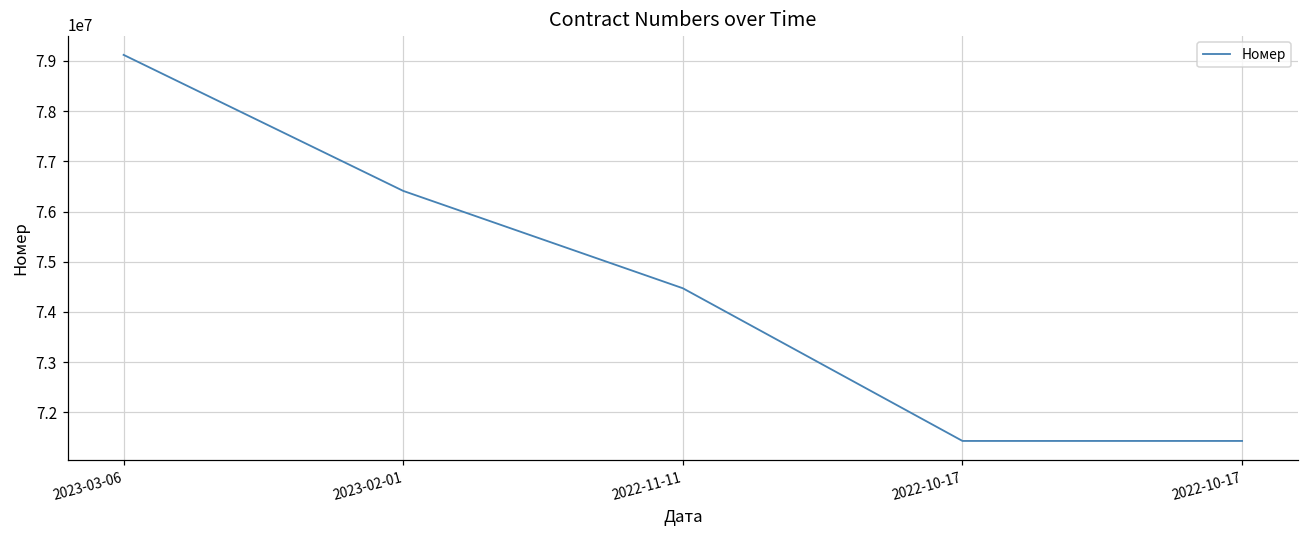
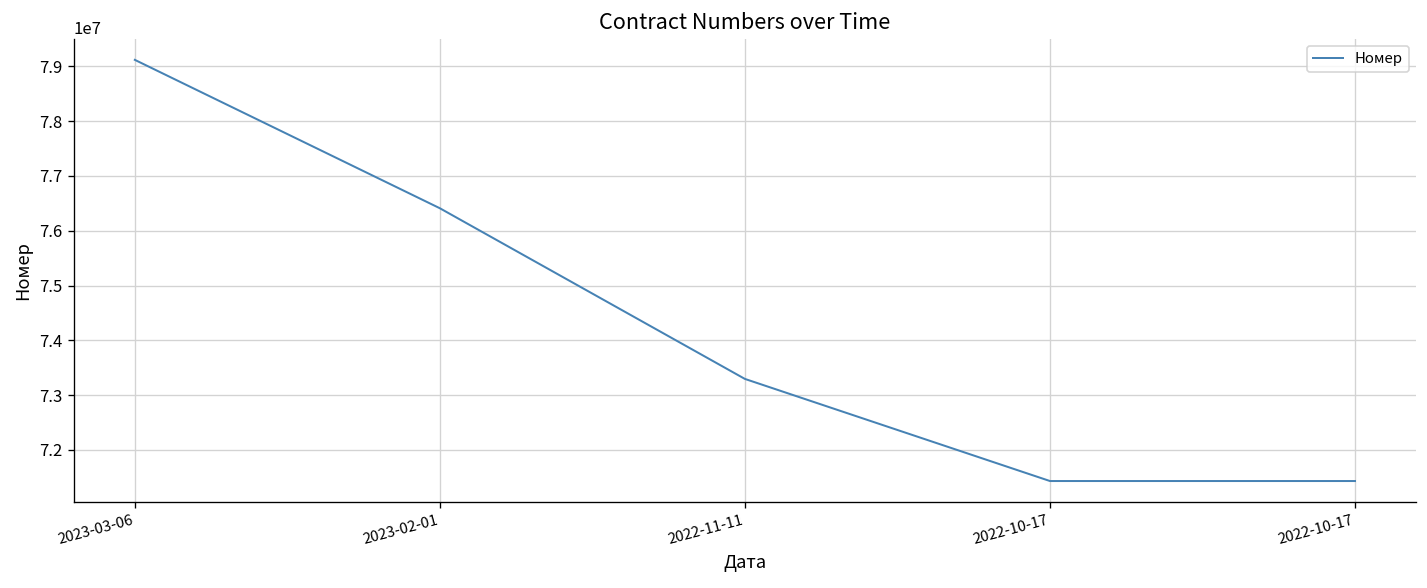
2022-11-11: 74500000 -> 73300000
